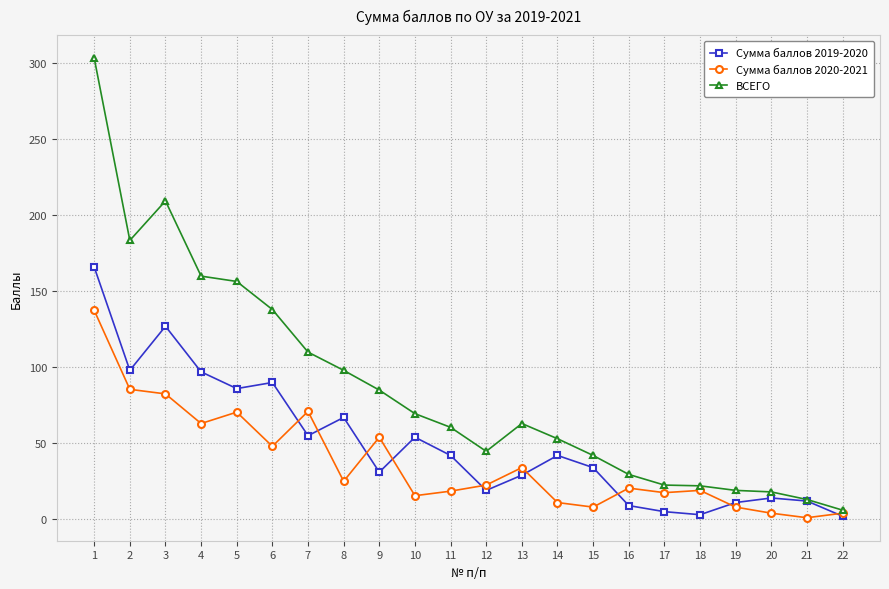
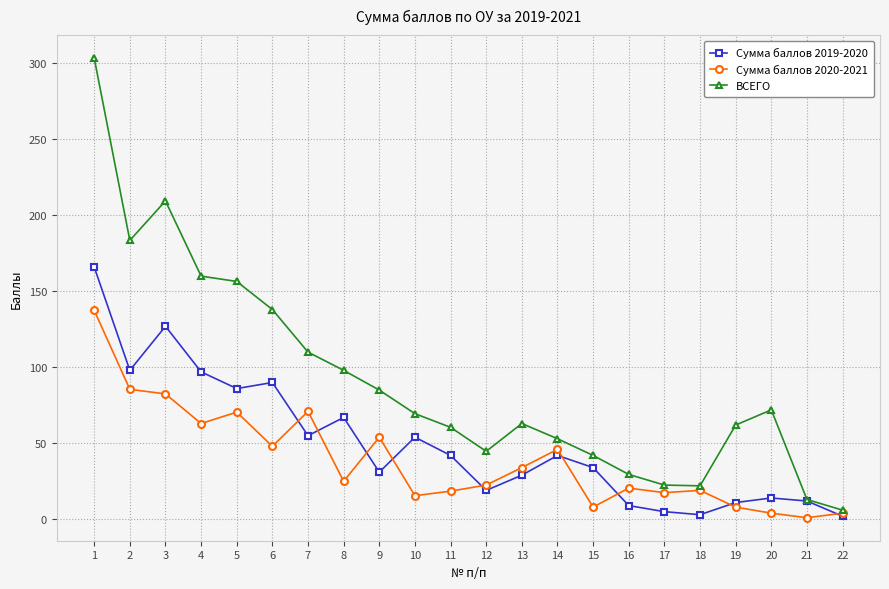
Сумма баллов 2020-2021, 14: 11 -> 46
ВСЕГО, 19: 19 -> 62
ВСЕГО, 20: 18 -> 72
